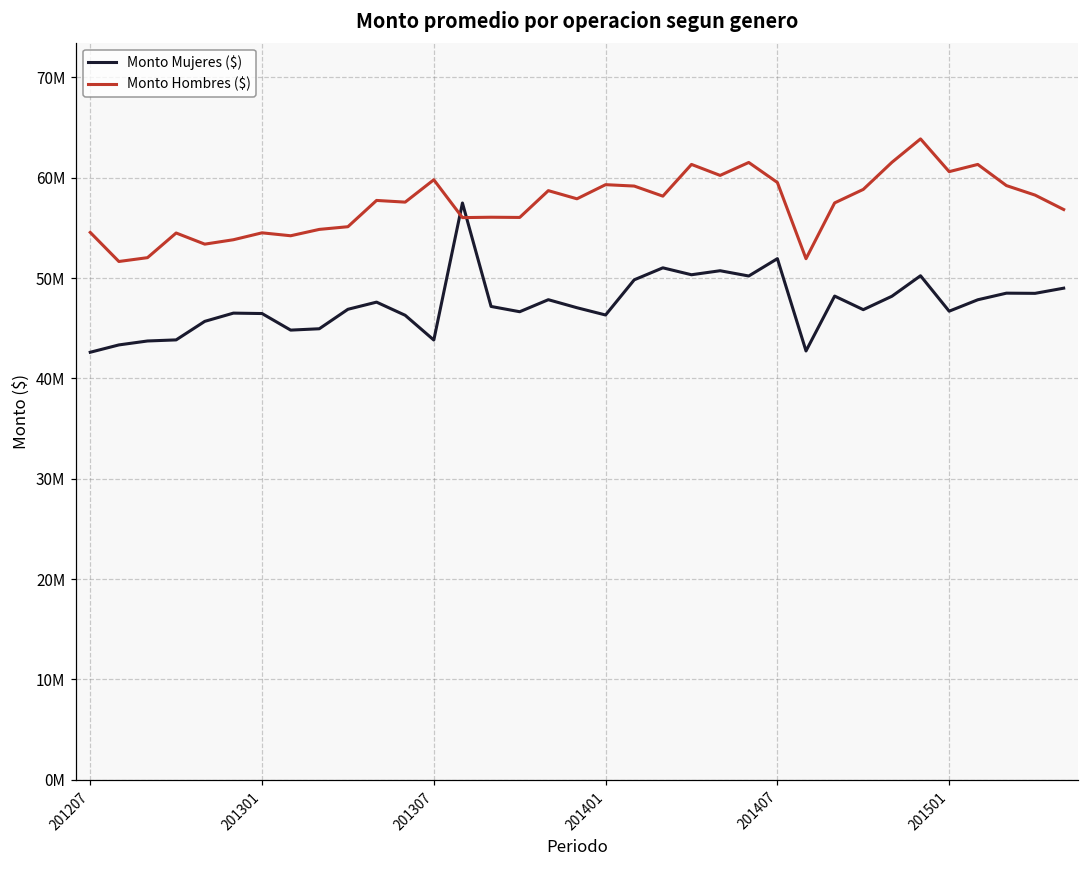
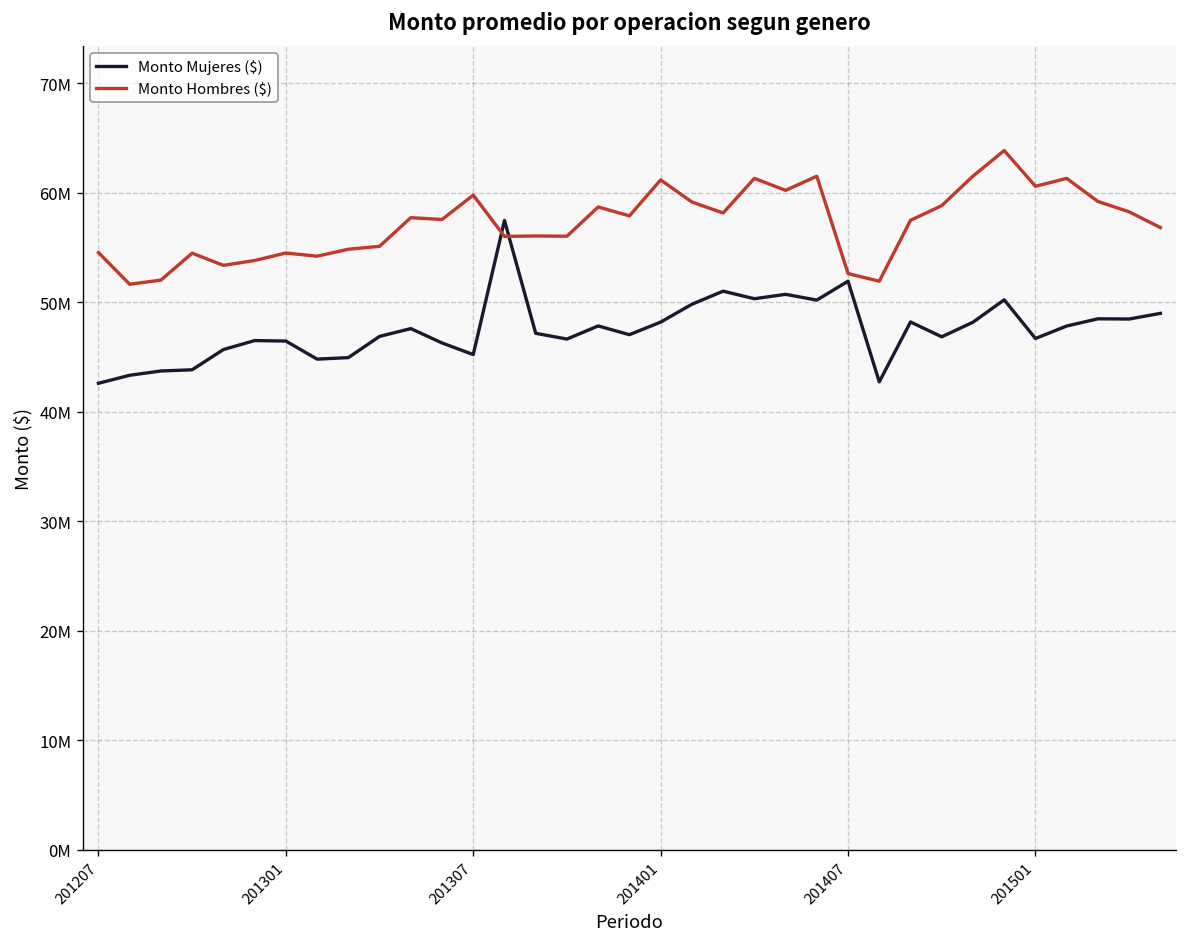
Monto Mujeres ($), 201307: 44000000 -> 45000000
Monto Mujeres ($), 201401: 46000000 -> 48000000
Monto Hombres ($), 201401: 59000000 -> 61000000
Monto Hombres ($), 201407: 60000000 -> 53000000
